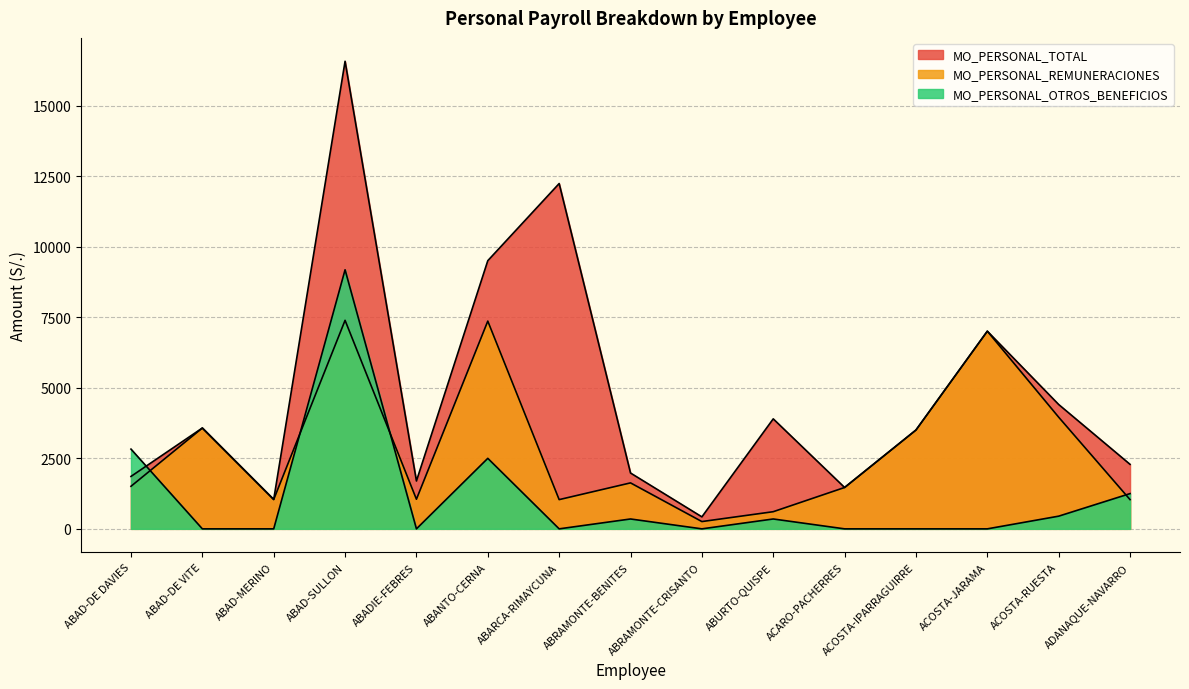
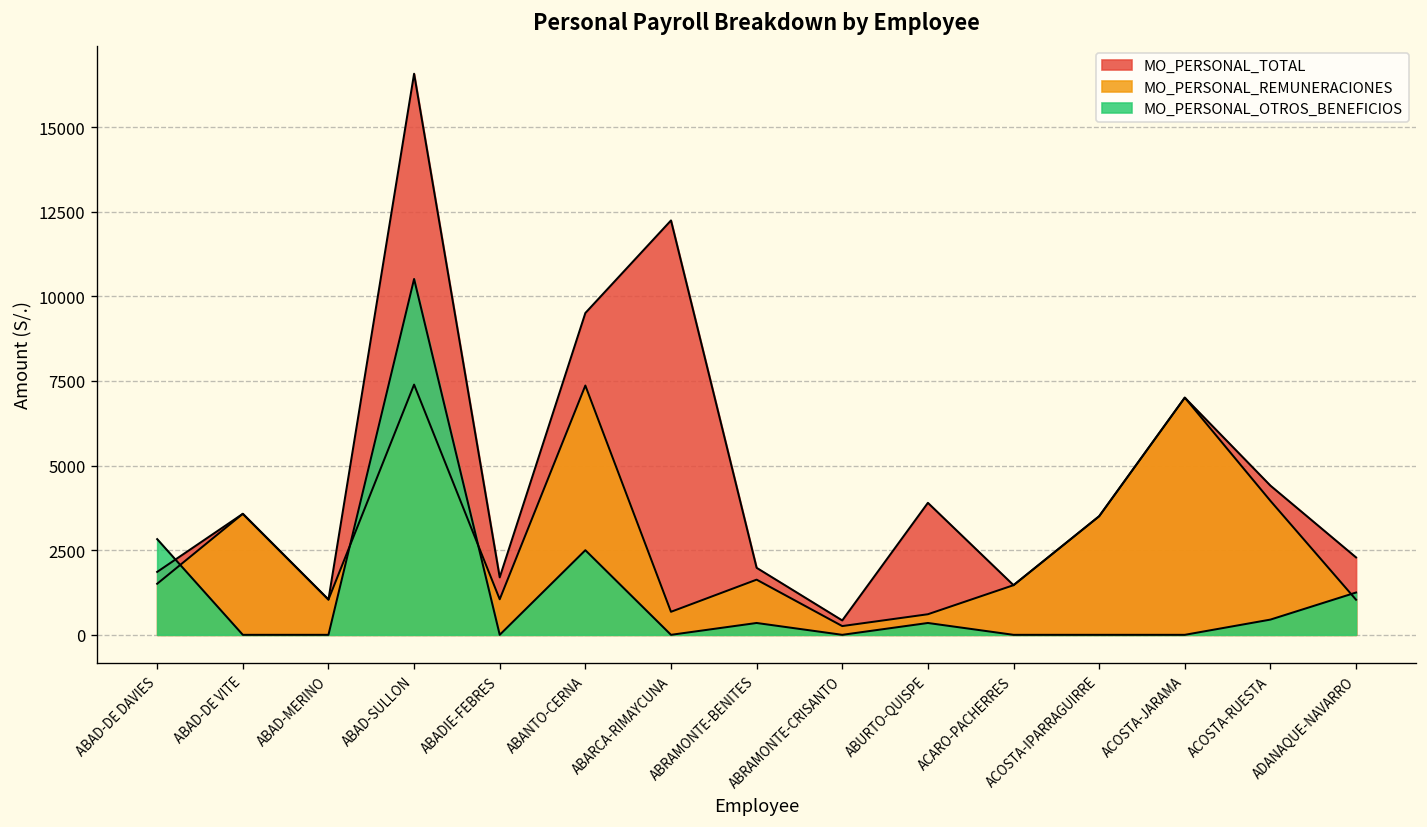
MO_PERSONAL_OTROS_BENEFICIOS, ABAD-SULLON: 9200 -> 10500
MO_PERSONAL_REMUNERACIONES, ABARCA-RIMAYCUNA: 1000 -> 700
